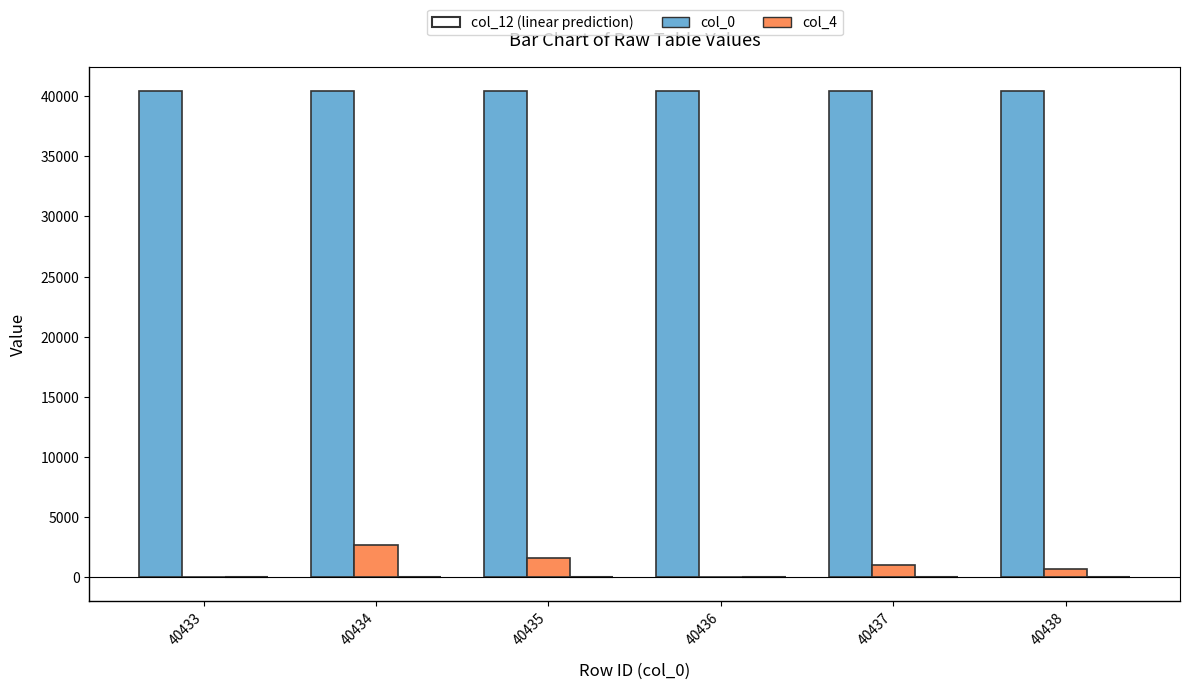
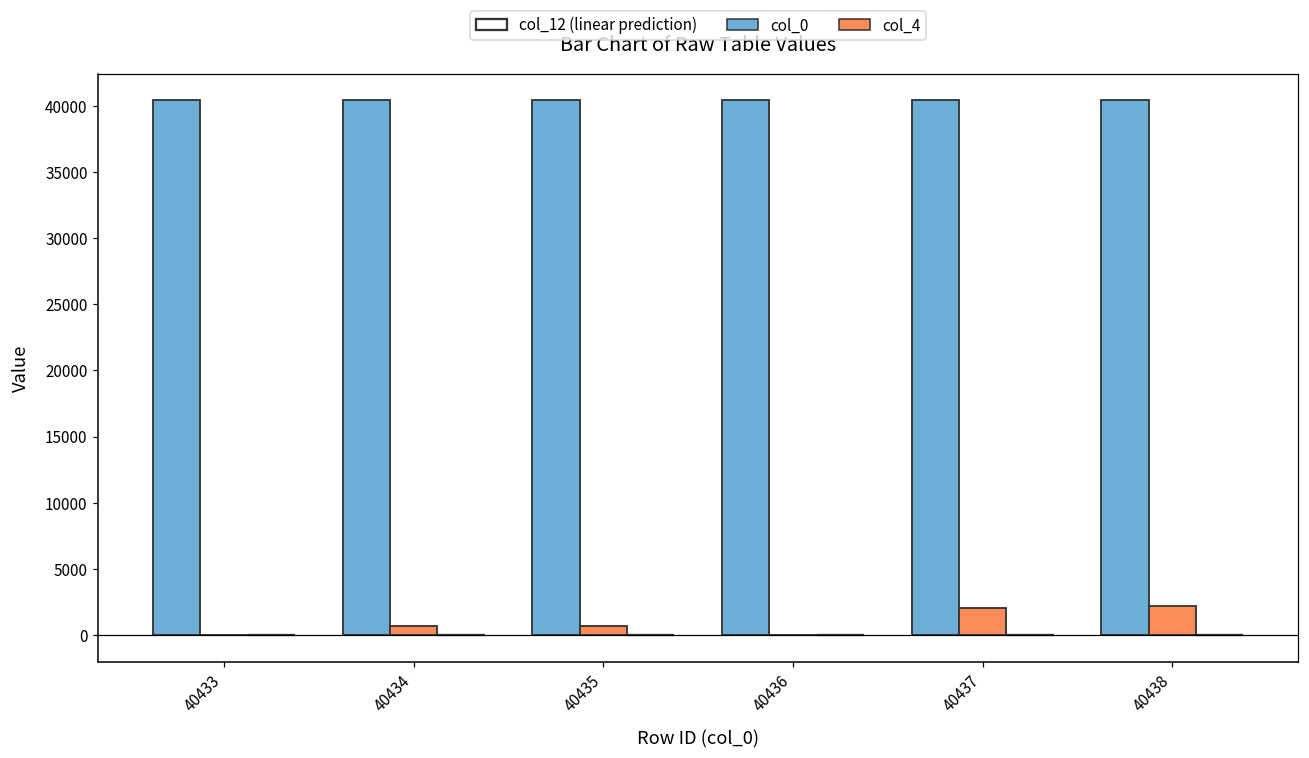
col_4, 40434: 2700 -> 700
col_4, 40435: 1600 -> 700
col_4, 40437: 1000 -> 2000
col_4, 40438: 700 -> 2200
